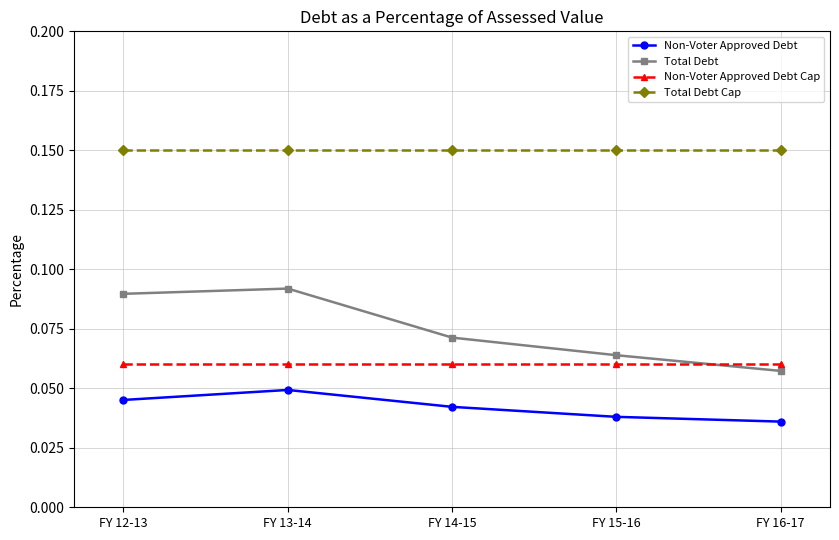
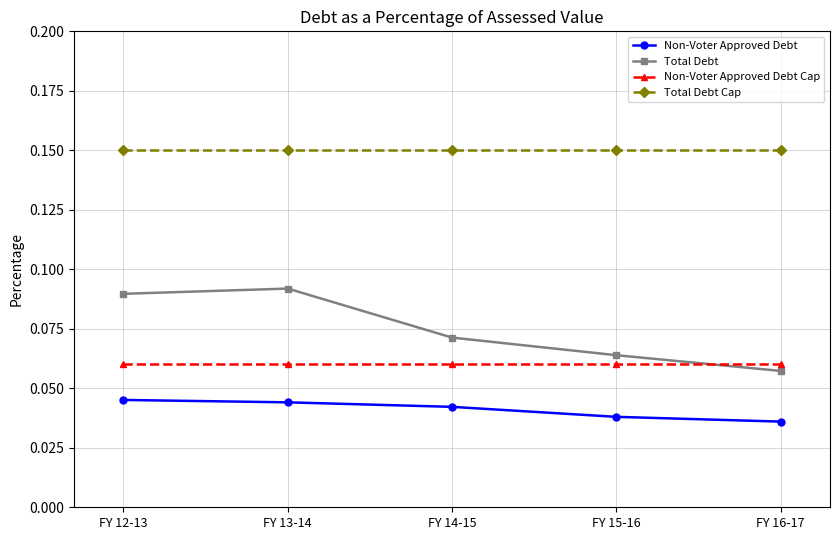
Non-Voter Approved Debt, FY 13-14: 0.049 -> 0.044
